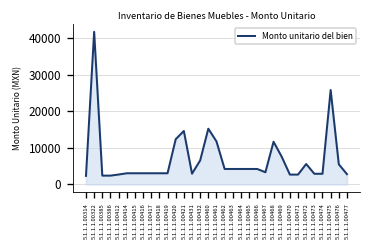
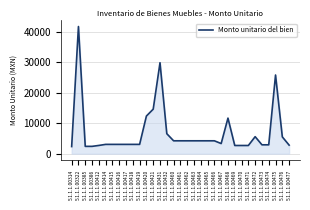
5.1.1.1.00431: 3000 -> 30000
5.1.1.1.00460: 15000 -> 4000
5.1.1.1.00461: 12000 -> 4000
5.1.1.1.00469: 8000 -> 3000
